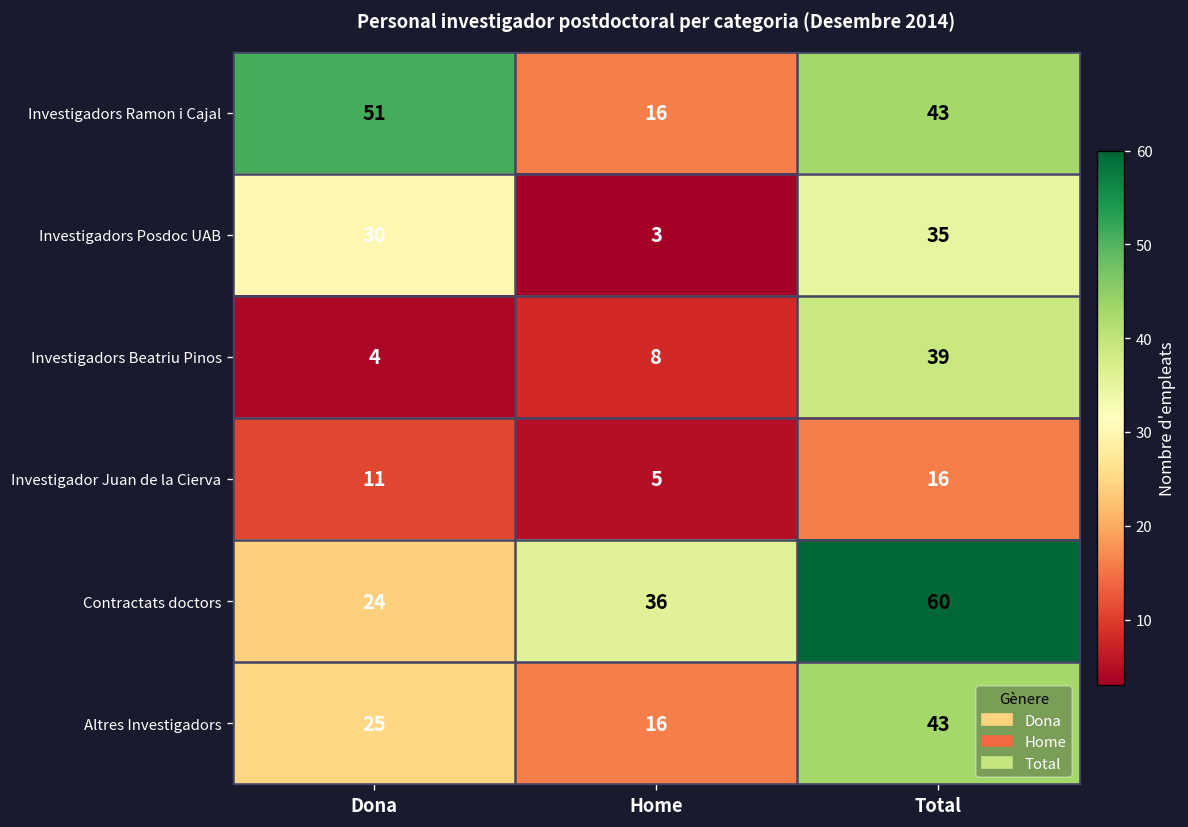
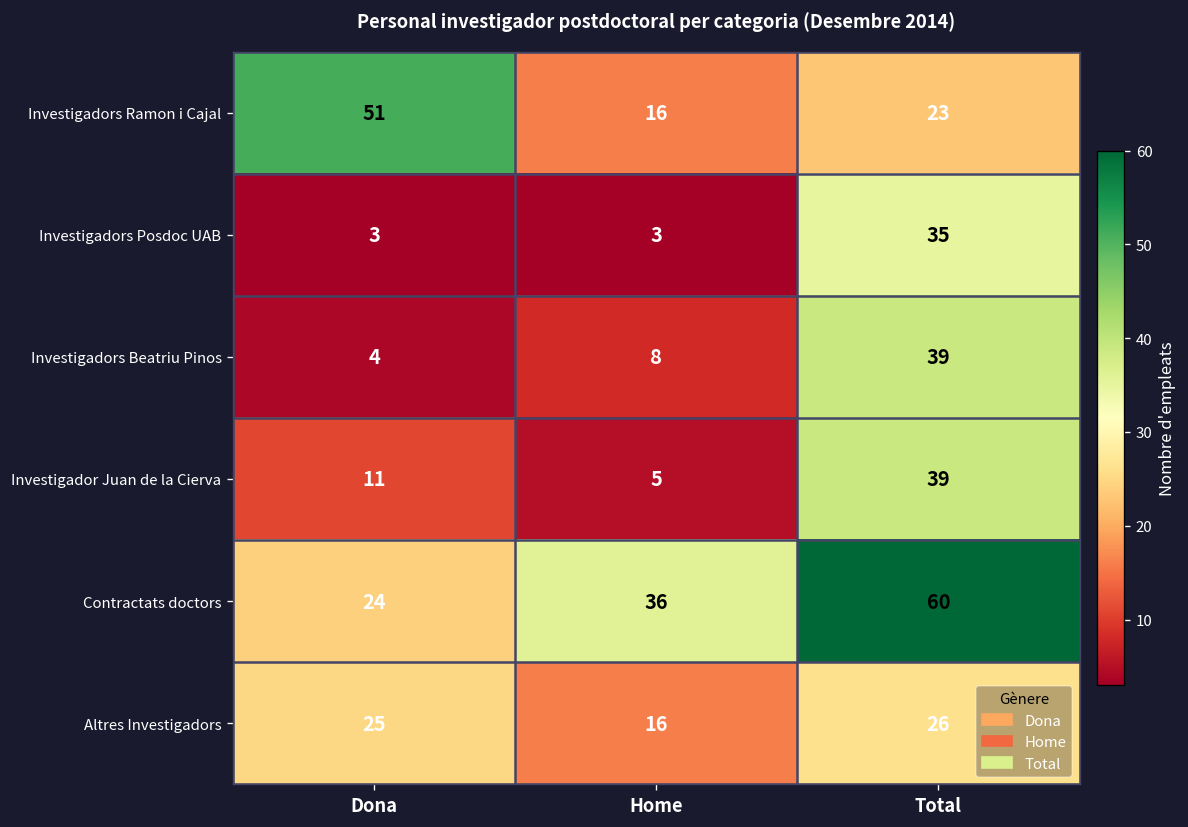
Investigadors Ramon i Cajal, Total: 43 -> 23
Investigadors Posdoc UAB, Dona: 30 -> 3
Investigador Juan de la Cierva, Total: 16 -> 39
Altres Investigadors, Total: 43 -> 26
